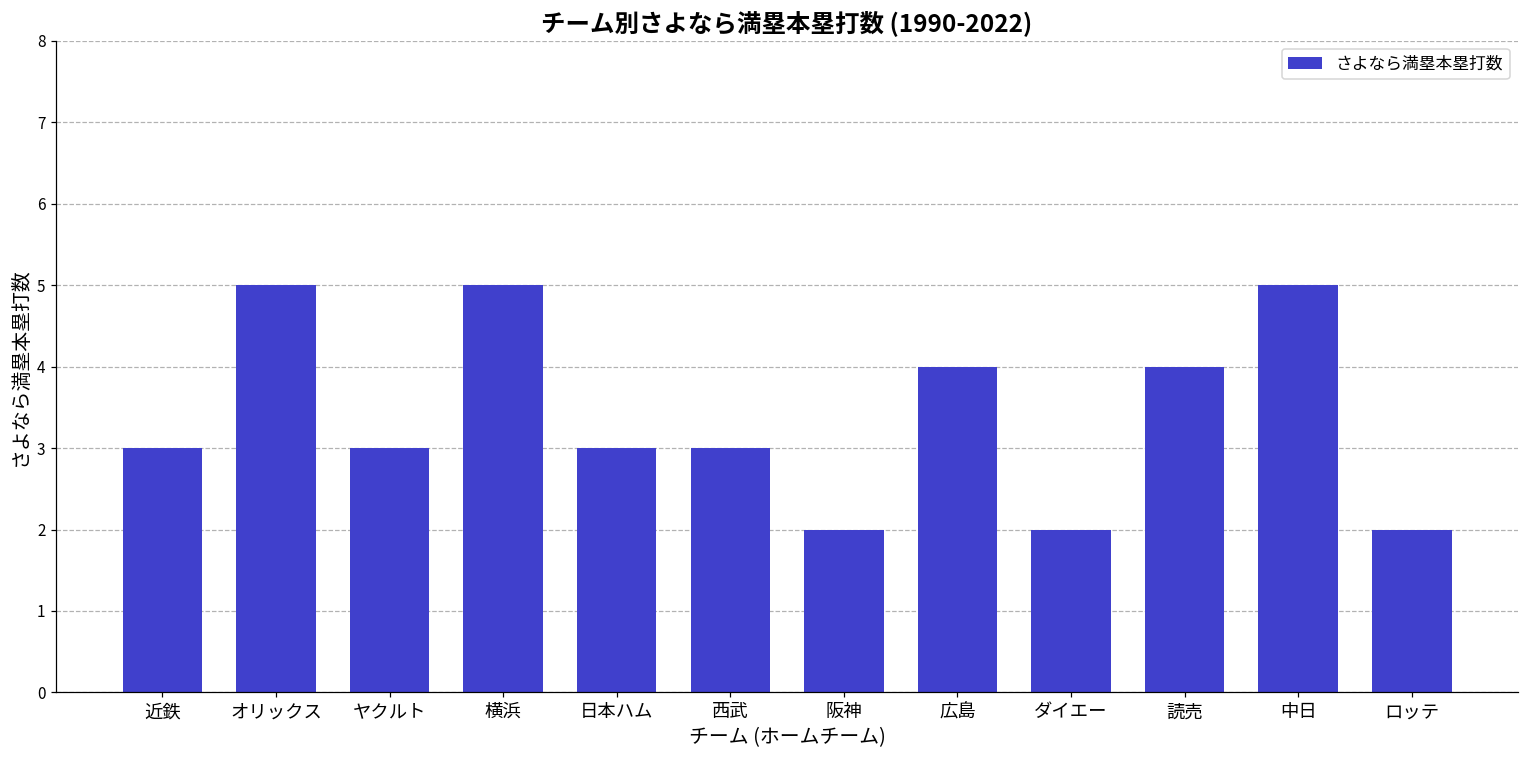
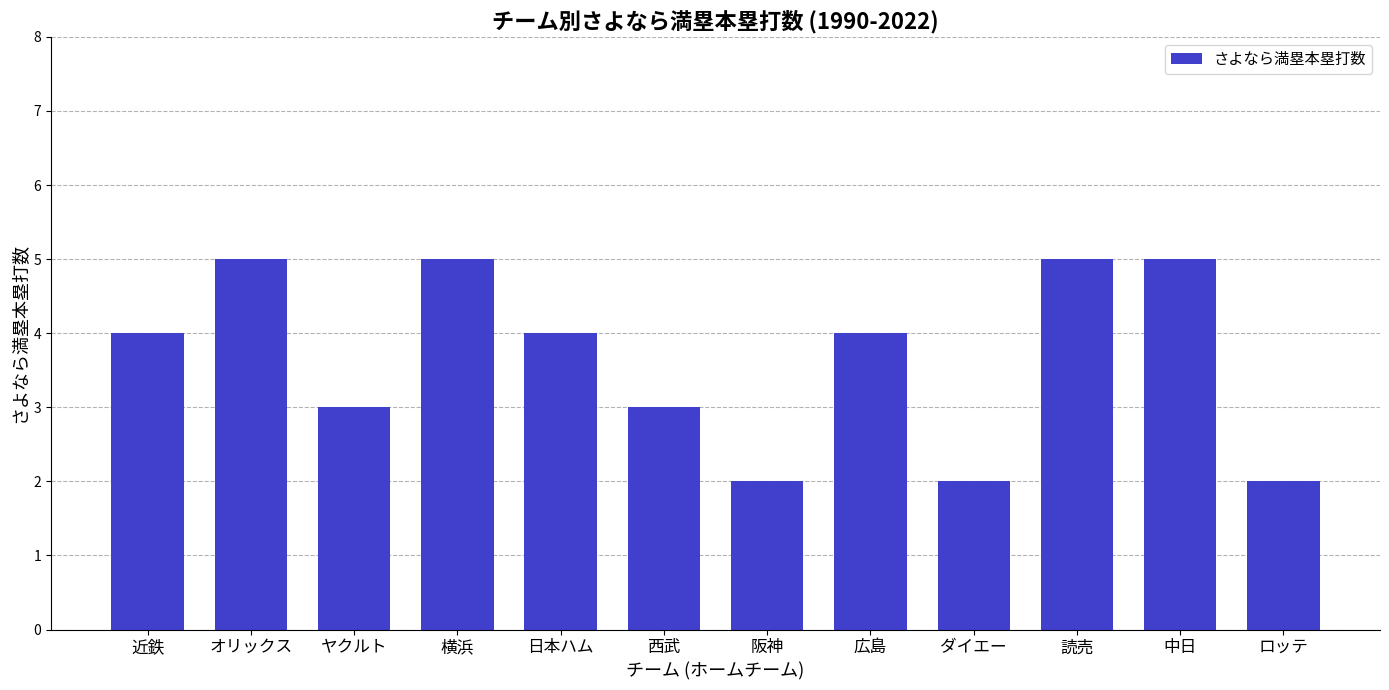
近鉄: 3 -> 4
日本ハム: 3 -> 4
読売: 4 -> 5
